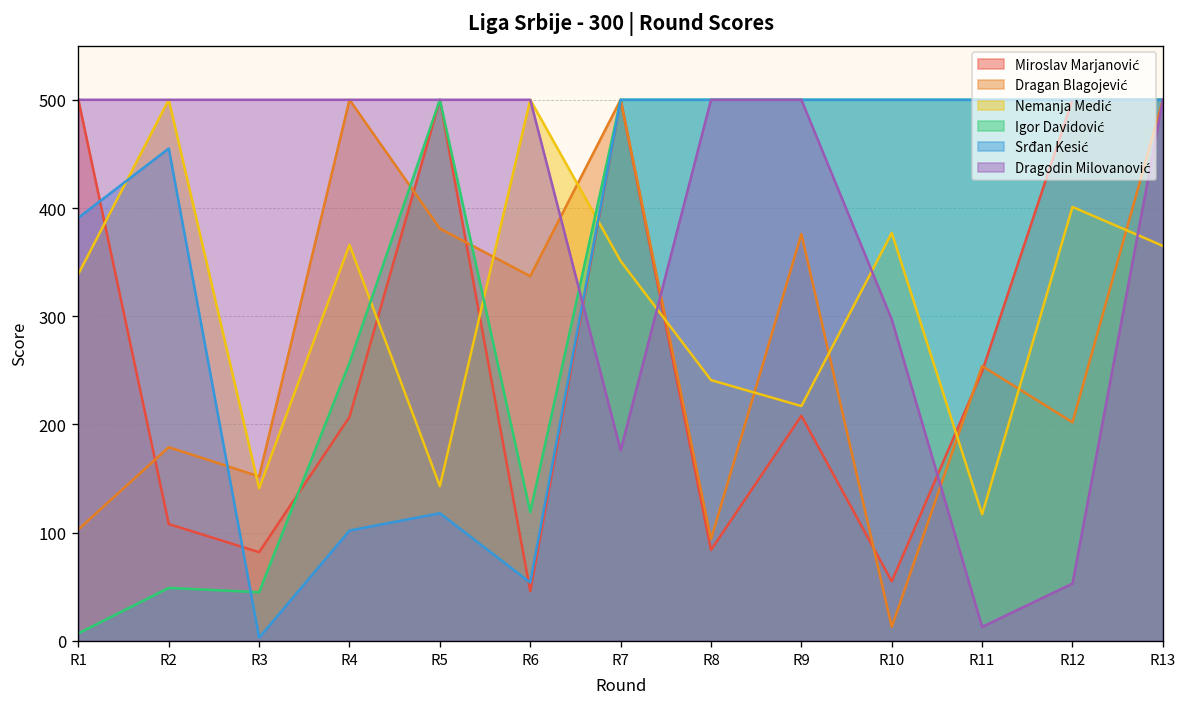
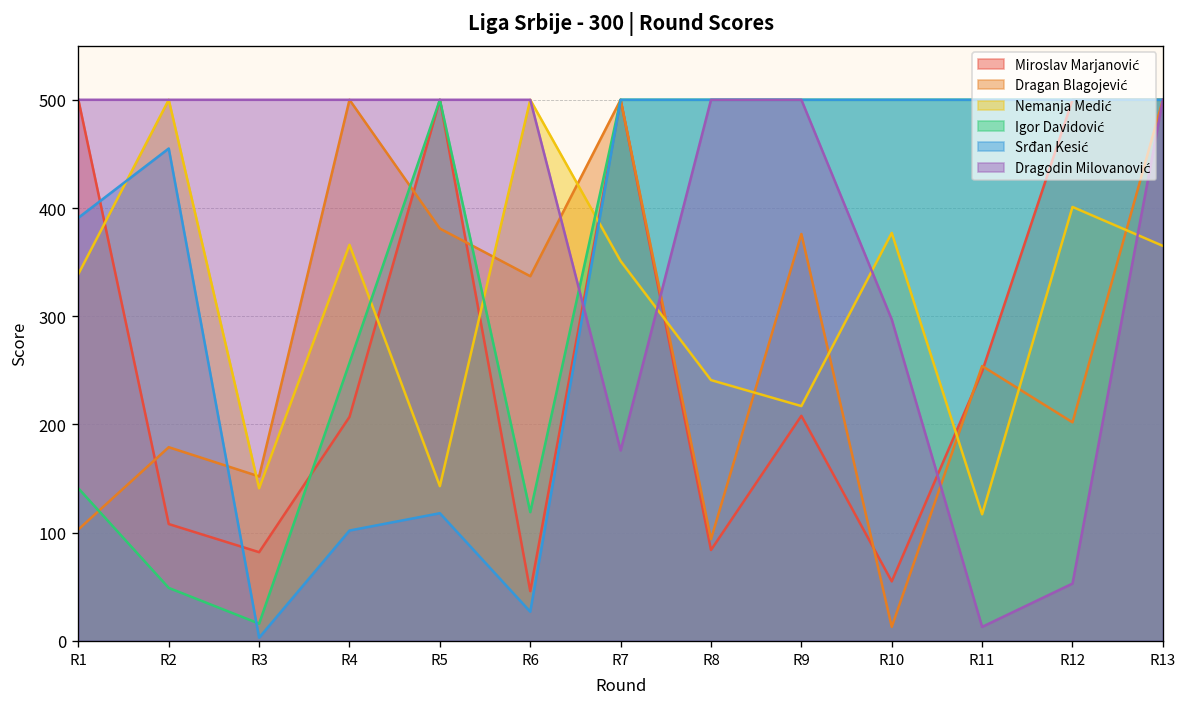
Igor Davidović, R1: 10 -> 140
Igor Davidović, R3: 50 -> 20
Srđan Kesić, R6: 50 -> 30
